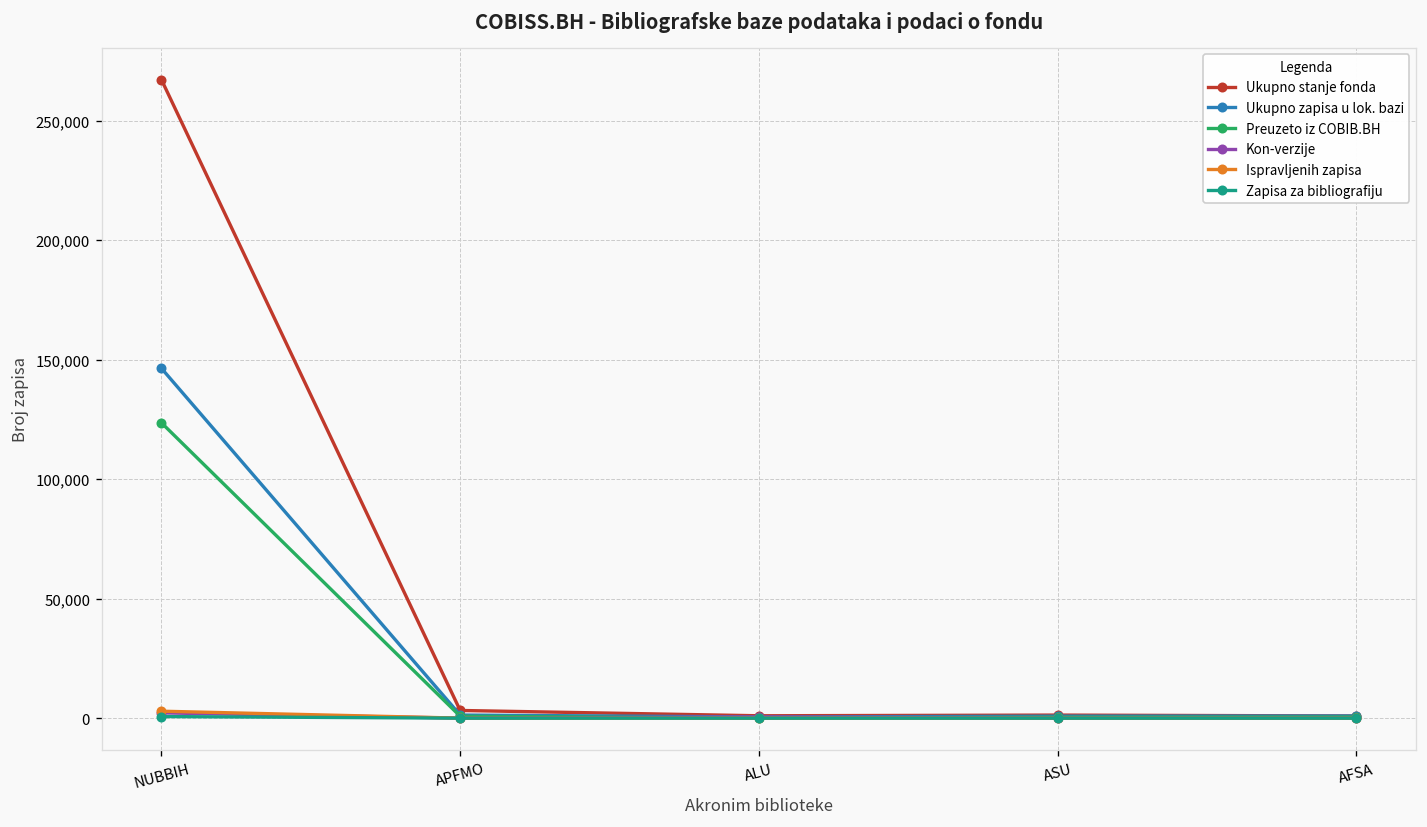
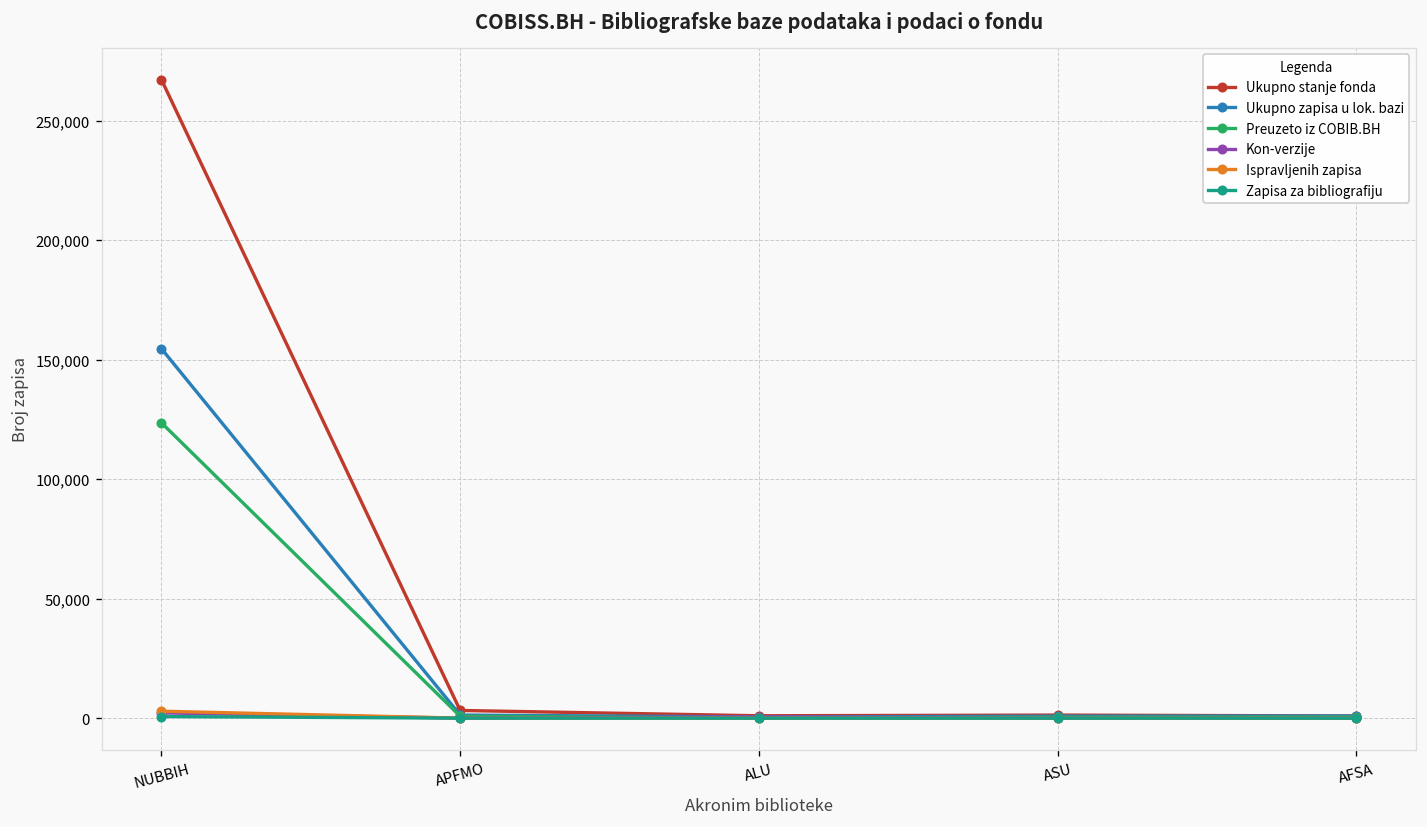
Ukupno zapisa u lok. bazi, NUBBIH: 146,000 -> 155,000
